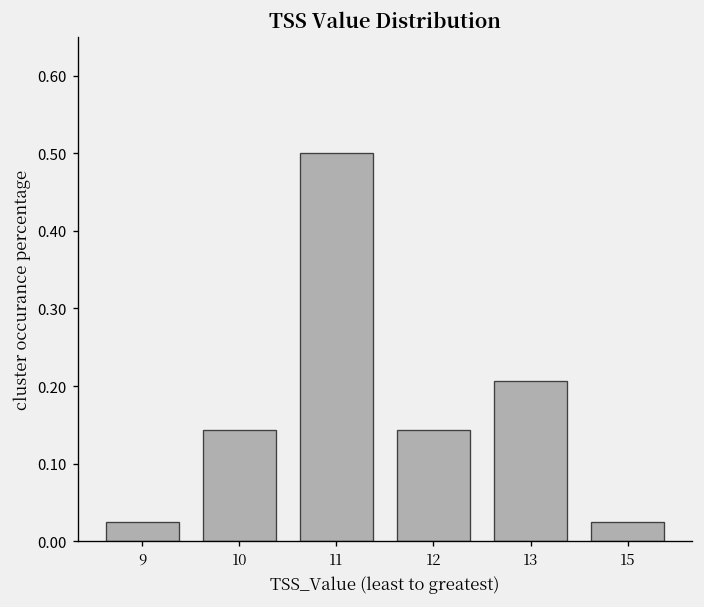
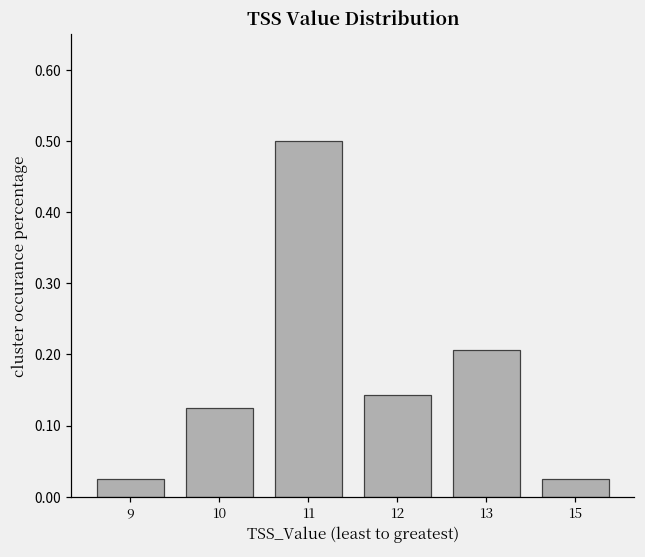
10: 0.14 -> 0.13
